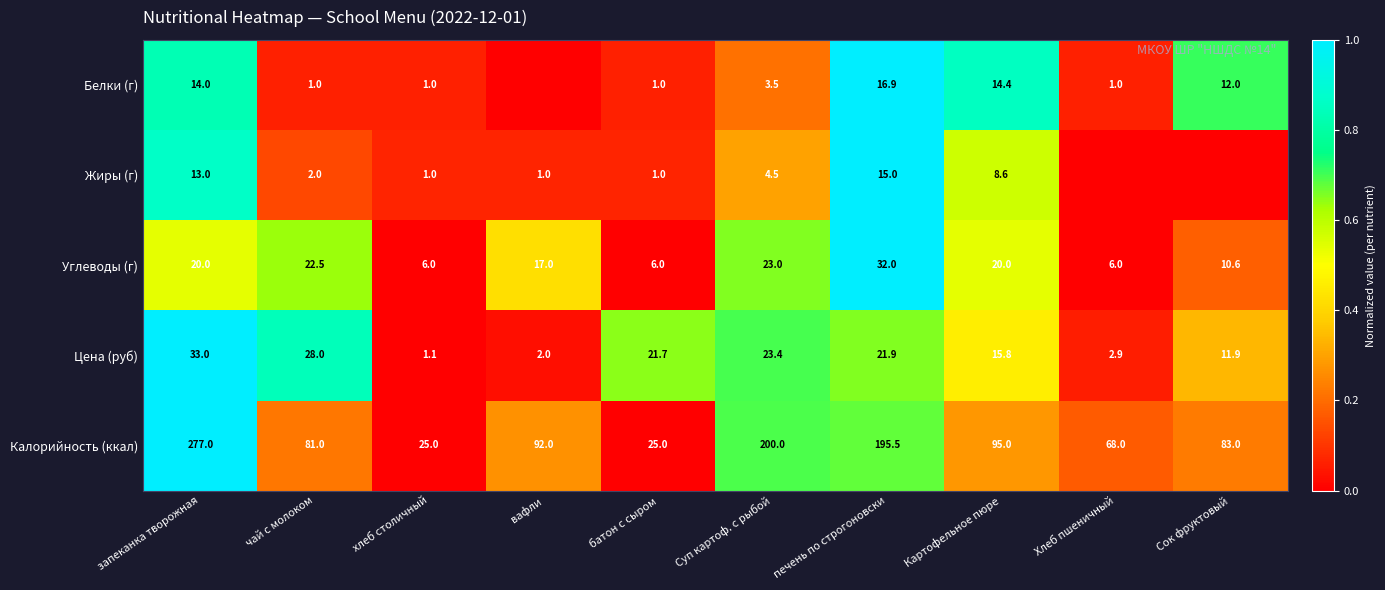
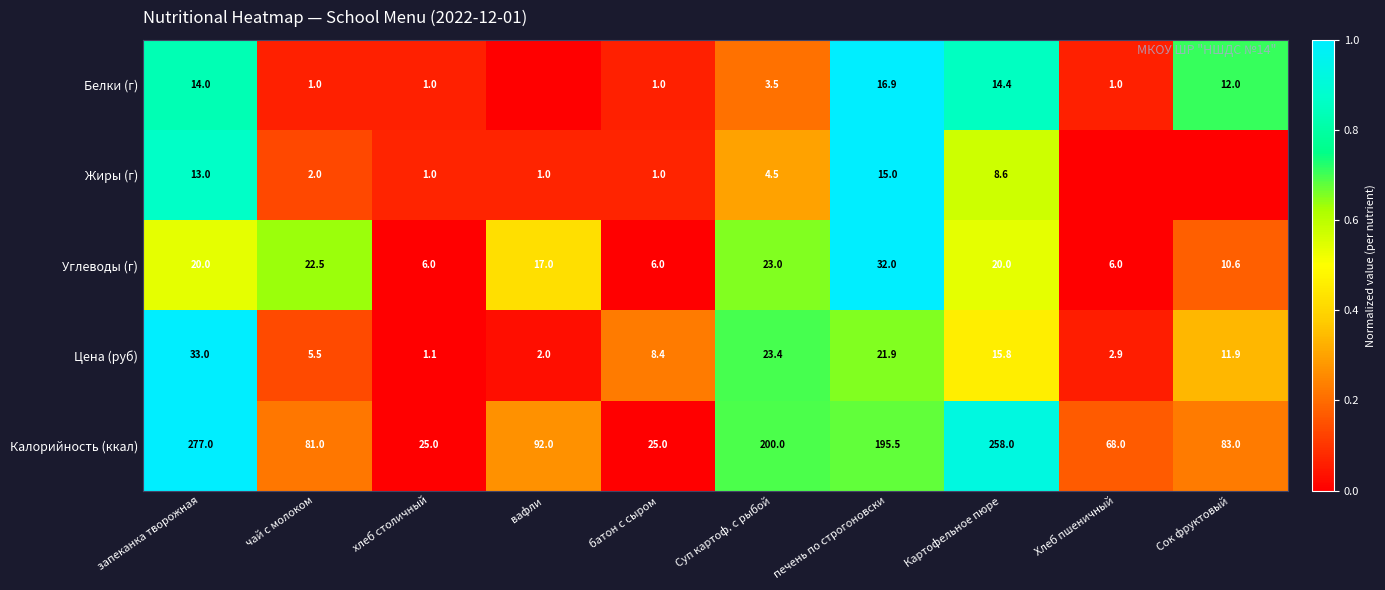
Цена (руб), чай с молоком: 28.0 -> 5.5
Цена (руб), батон с сыром: 21.7 -> 8.4
Калорийность (ккал), Картофельное пюре: 95.0 -> 258.0
